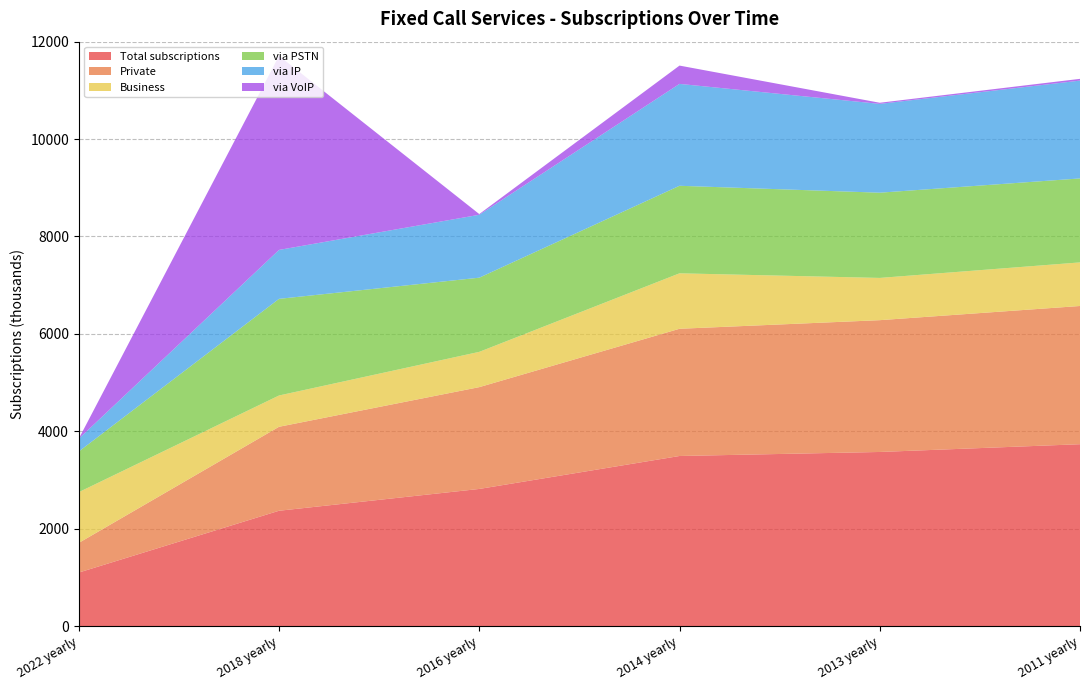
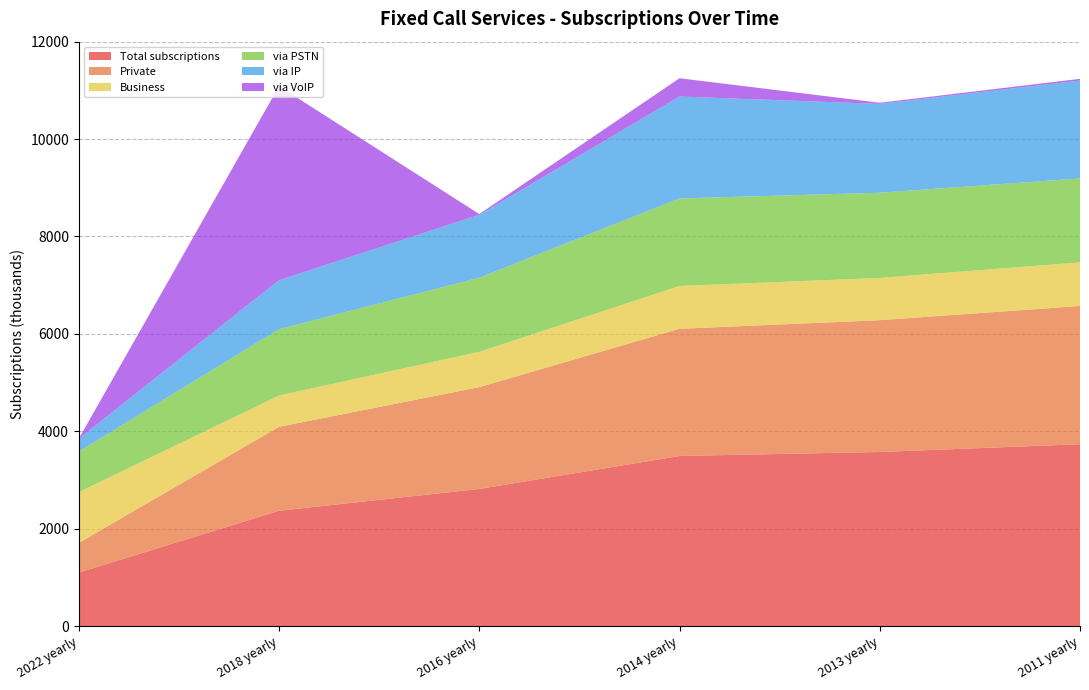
via PSTN, 2018 yearly: 2000 -> 1400
Business, 2014 yearly: 1100 -> 900
